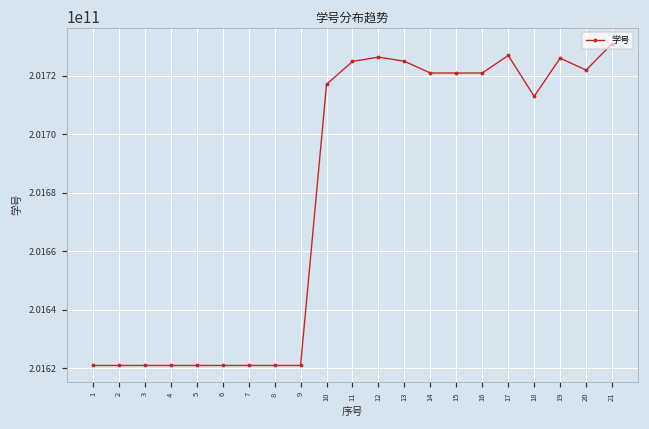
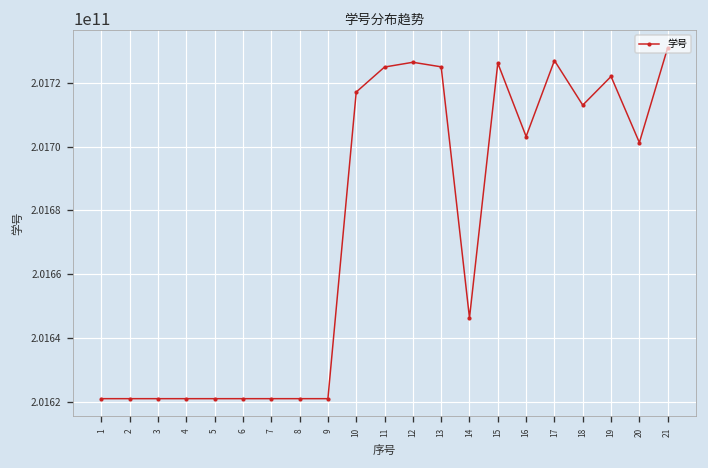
14: 201721000000 -> 201646000000
15: 201721000000 -> 201726000000
16: 201721000000 -> 201703000000
19: 201726000000 -> 201722000000
20: 201722000000 -> 201701000000
